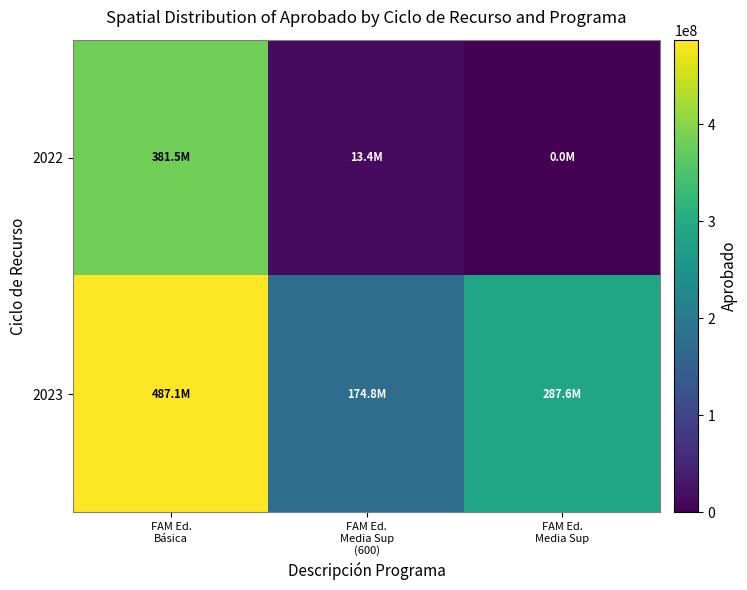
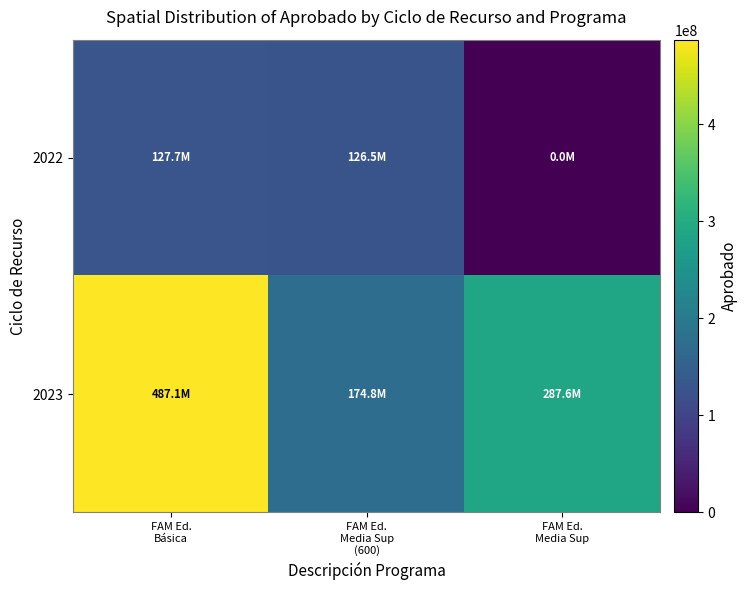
2022, FAM Ed. Básica: 381.5M -> 127.7M
2022, FAM Ed. Media Sup (600): 13.4M -> 126.5M
